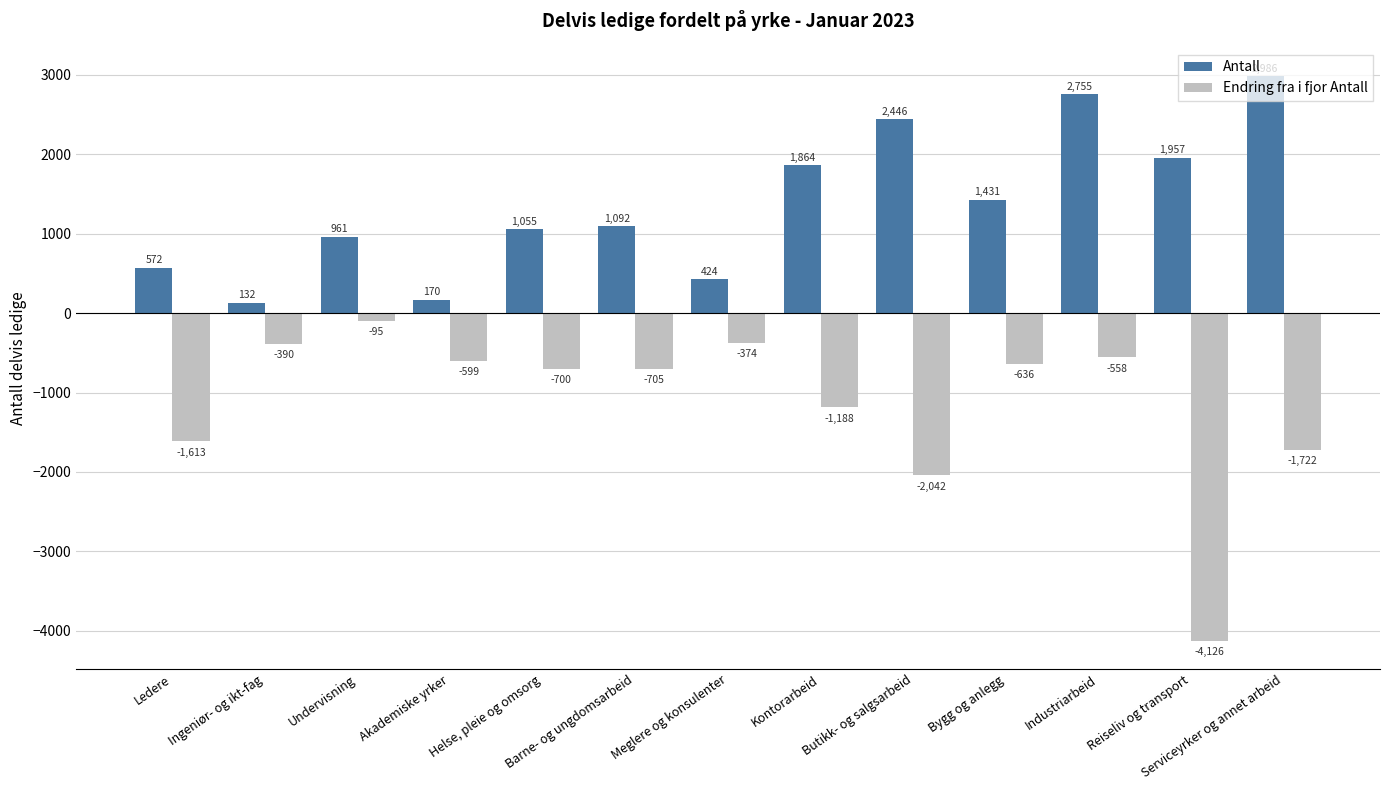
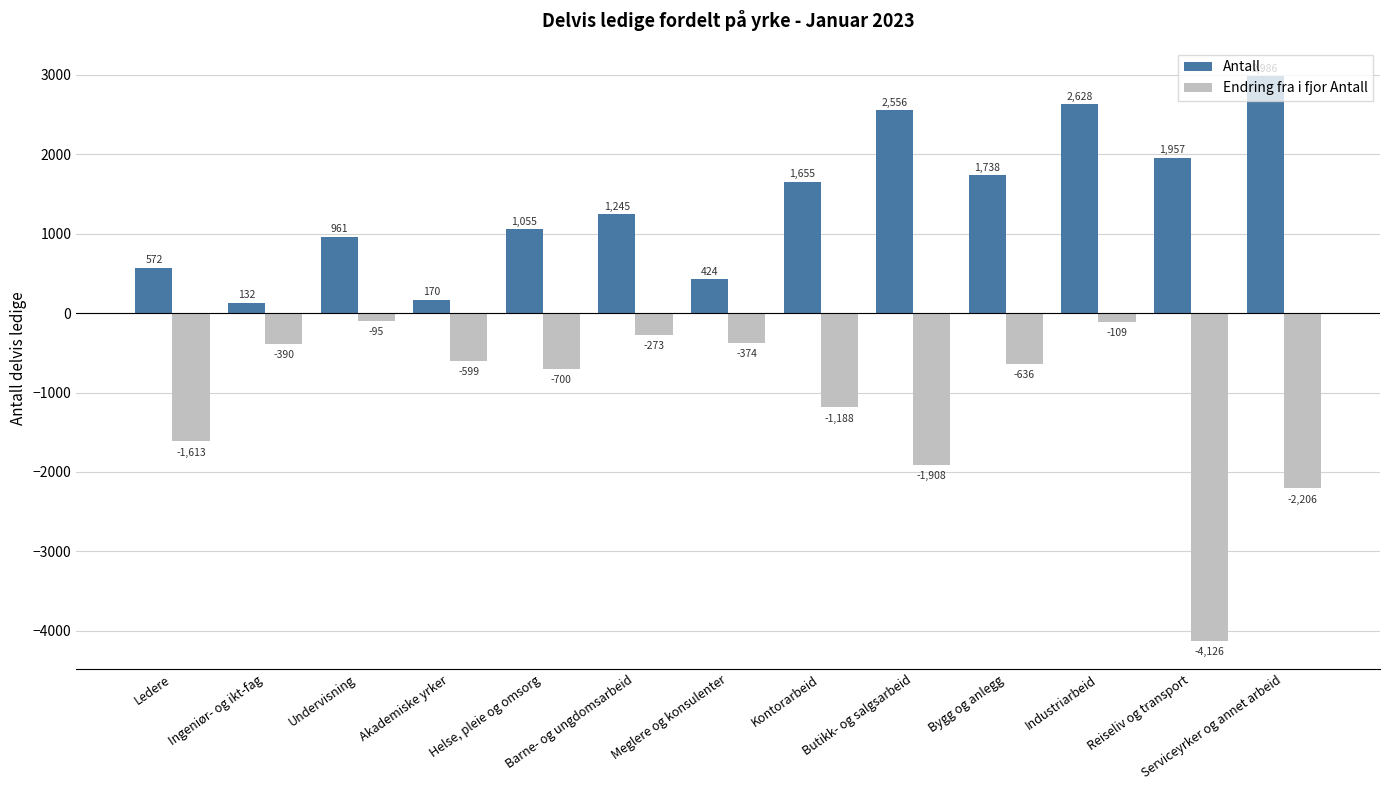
Antall, Barne- og ungdomsarbeid: 1,092 -> 1,245
Endring fra i fjor Antall, Barne- og ungdomsarbeid: -705 -> -273
Antall, Kontorarbeid: 1,864 -> 1,655
Antall, Butikk- og salgsarbeid: 2,446 -> 2,556
Endring fra i fjor Antall, Butikk- og salgsarbeid: -2,042 -> -1,908
Antall, Bygg og anlegg: 1,431 -> 1,738
Antall, Industriarbeid: 2,755 -> 2,628
Endring fra i fjor Antall, Industriarbeid: -558 -> -109
Endring fra i fjor Antall, Serviceyrker og annet arbeid: -1,722 -> -2,206
